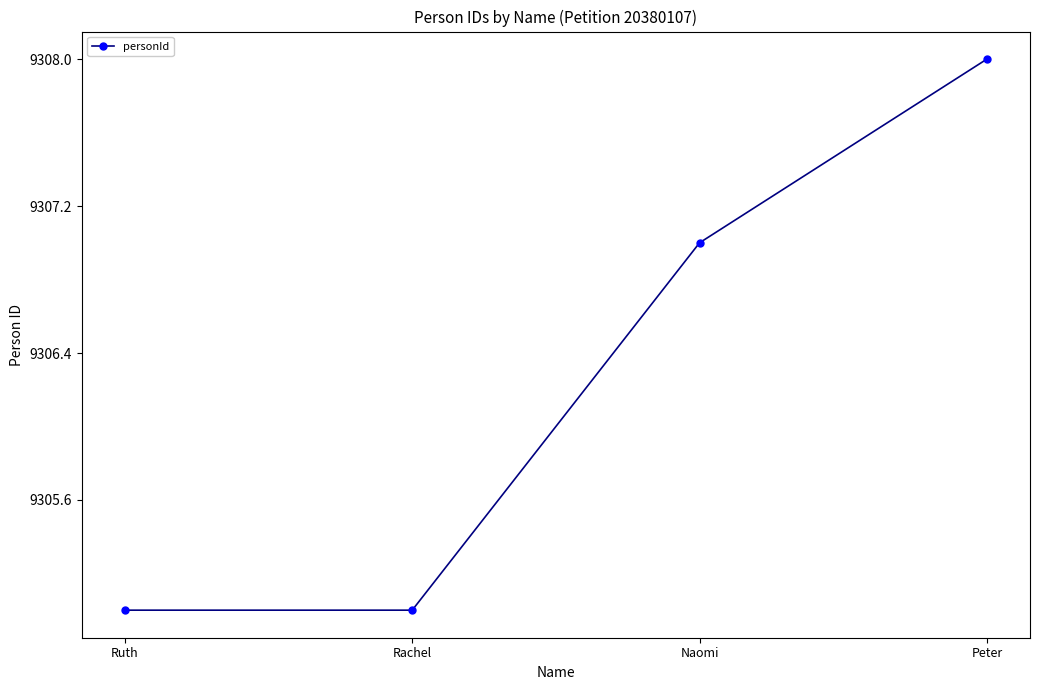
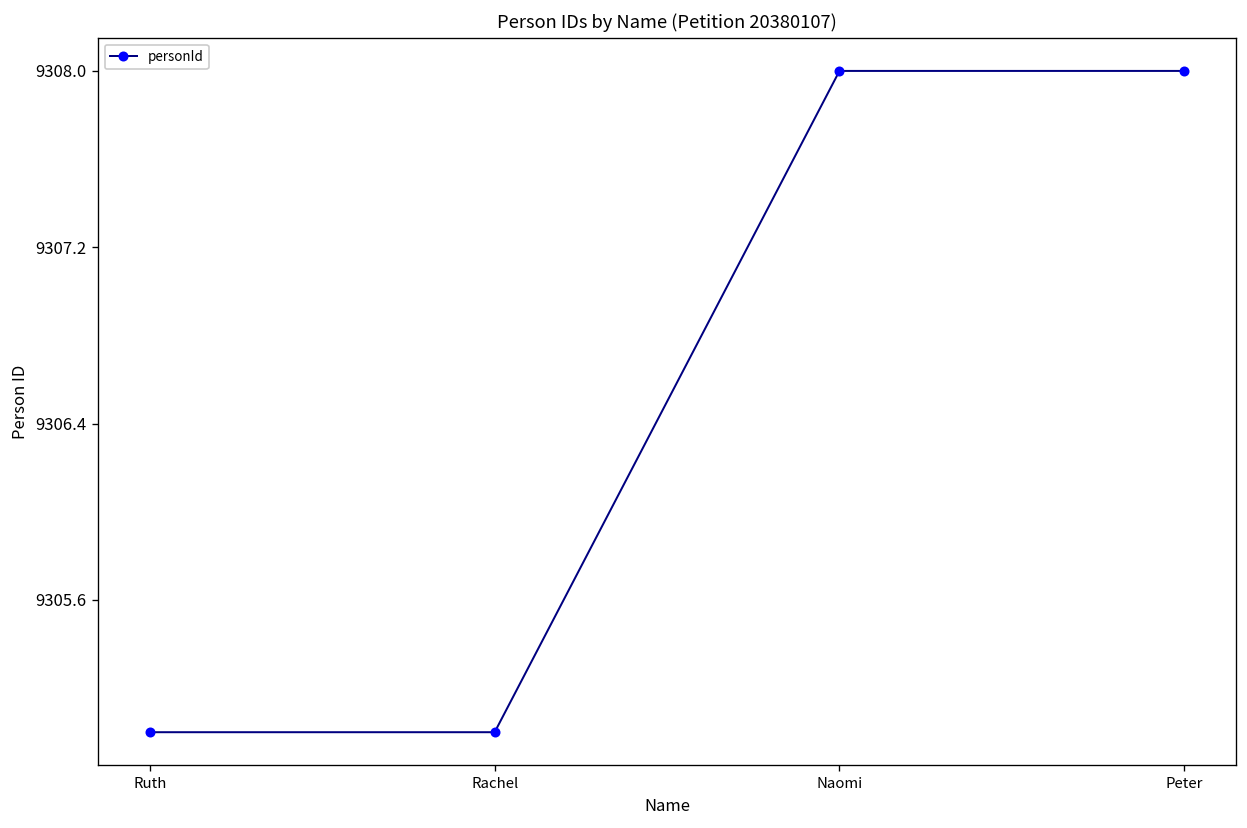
Naomi: 9307 -> 9308
